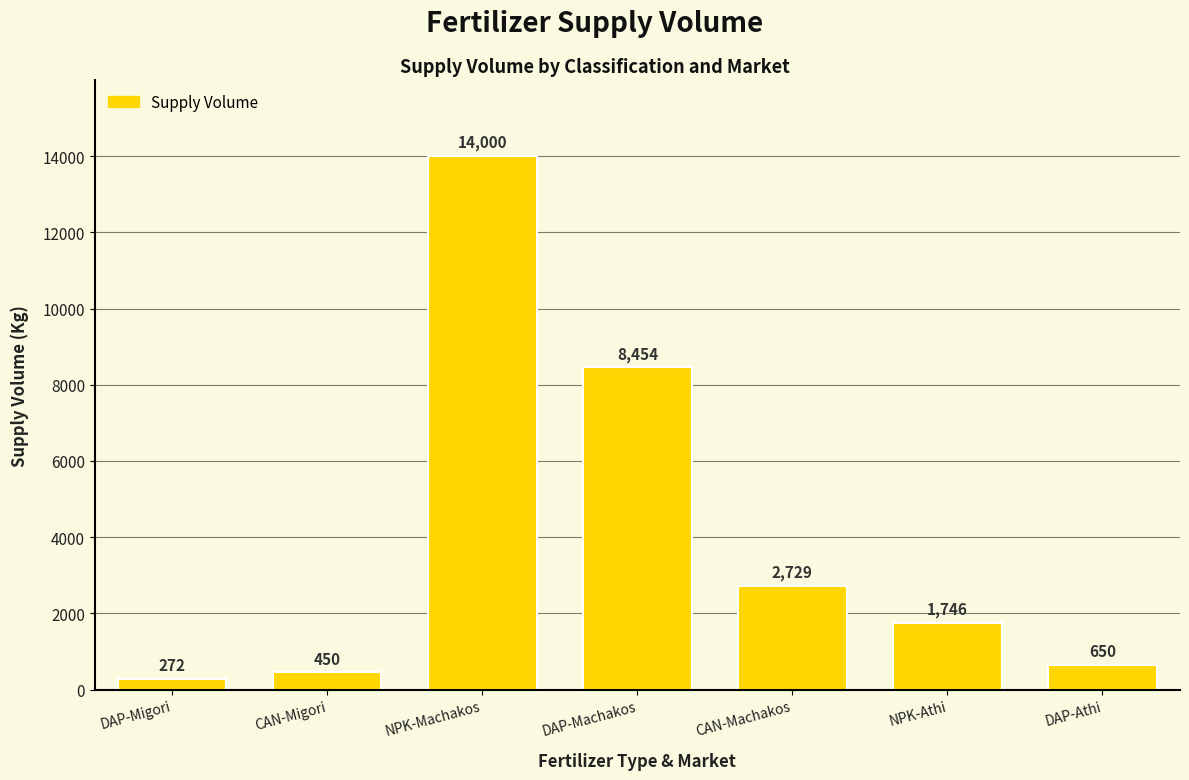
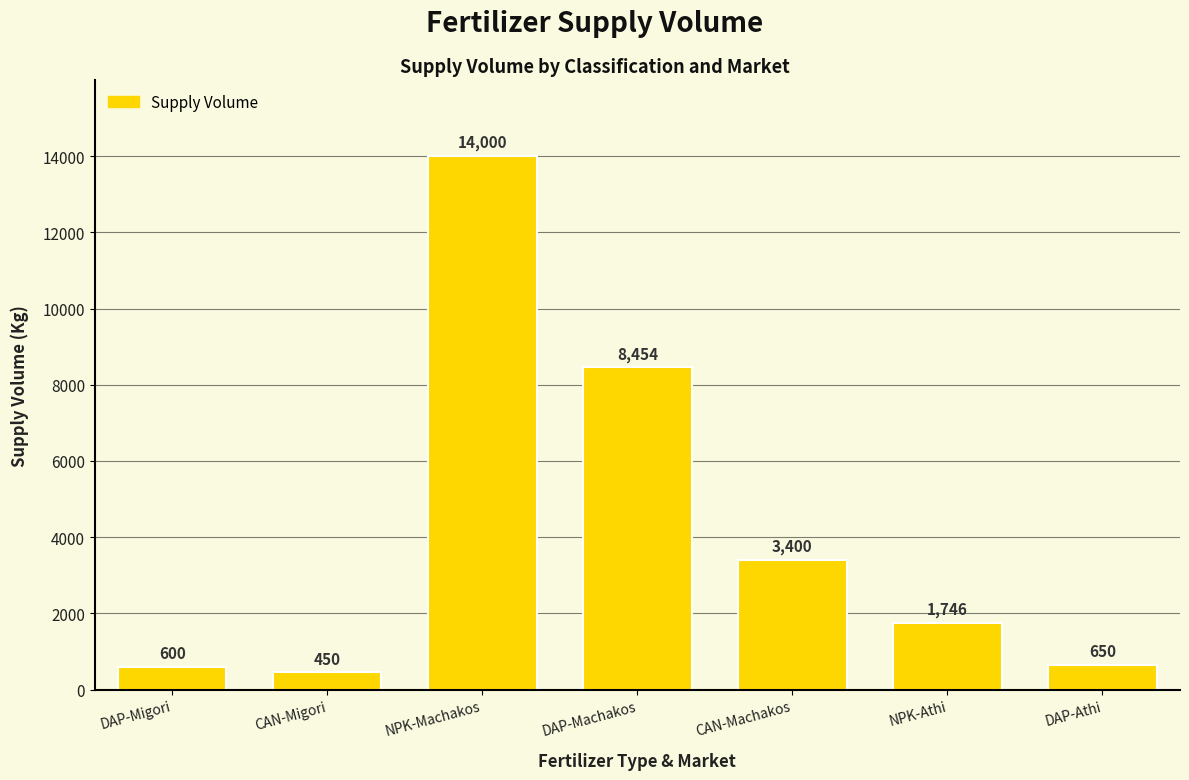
DAP-Migori: 272 -> 600
CAN-Machakos: 2,729 -> 3,400
